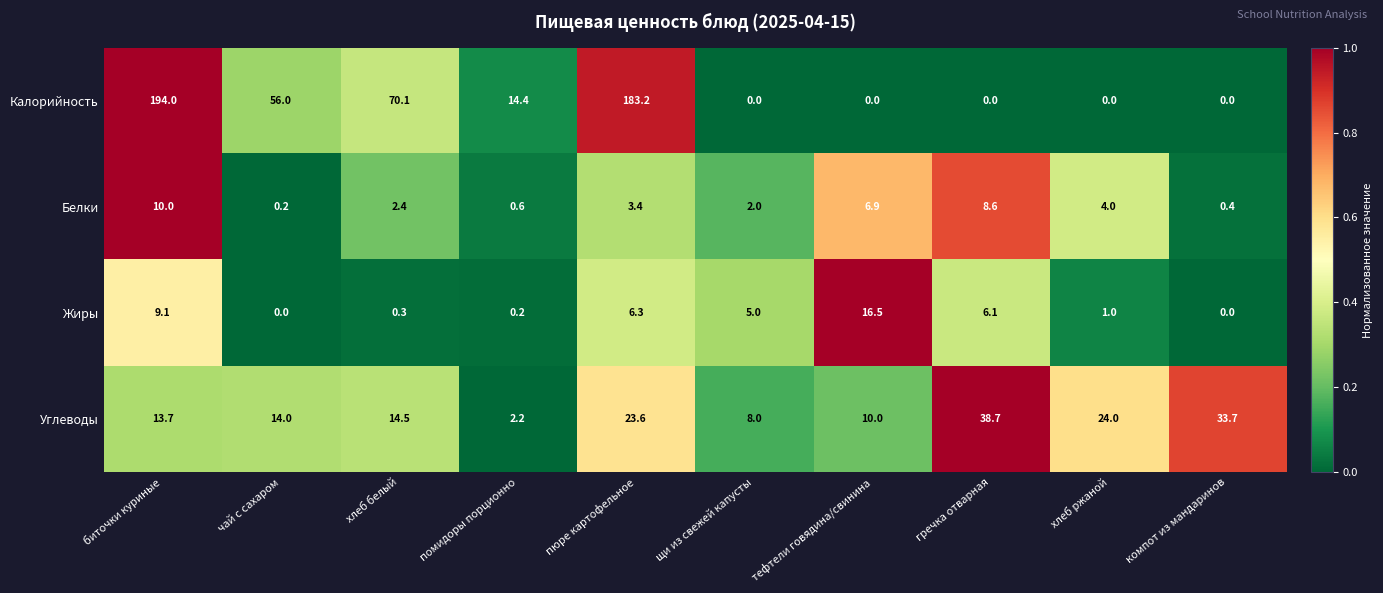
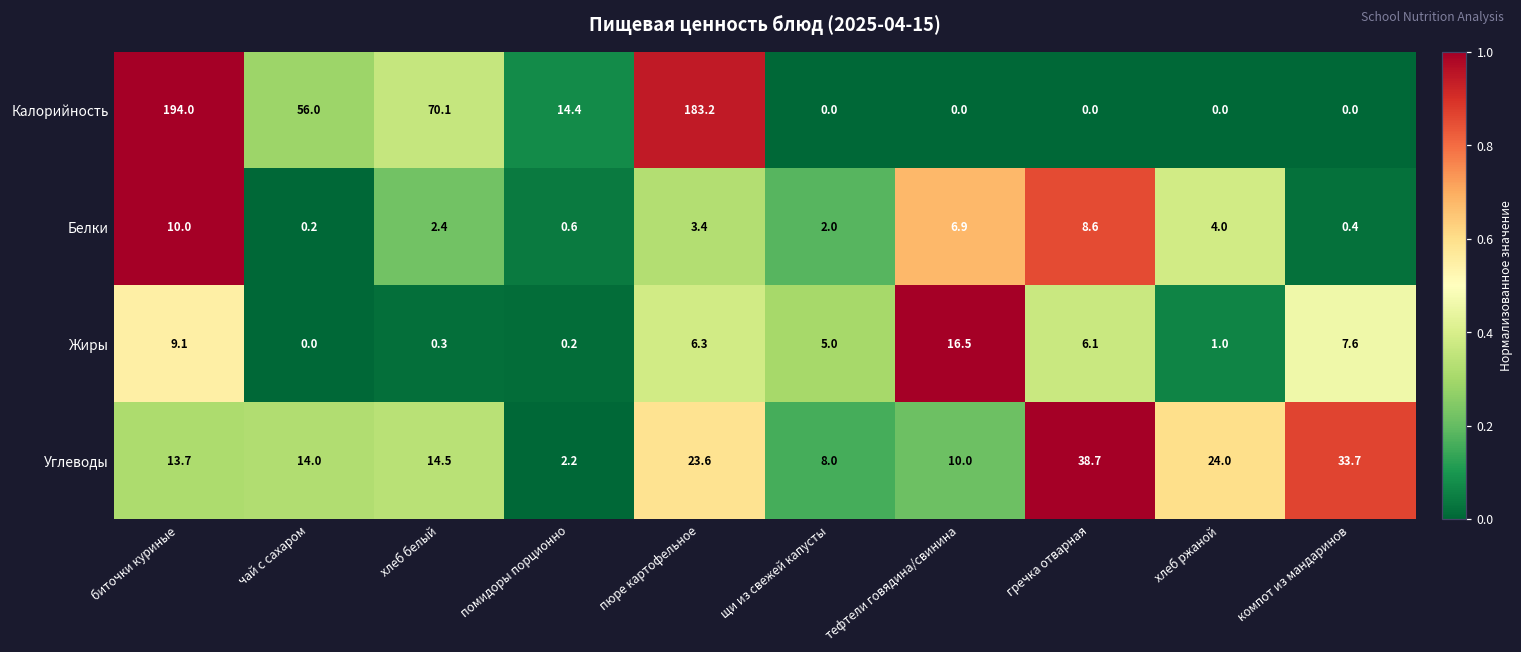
Жиры, компот из мандаринов: 0.0 -> 7.6
